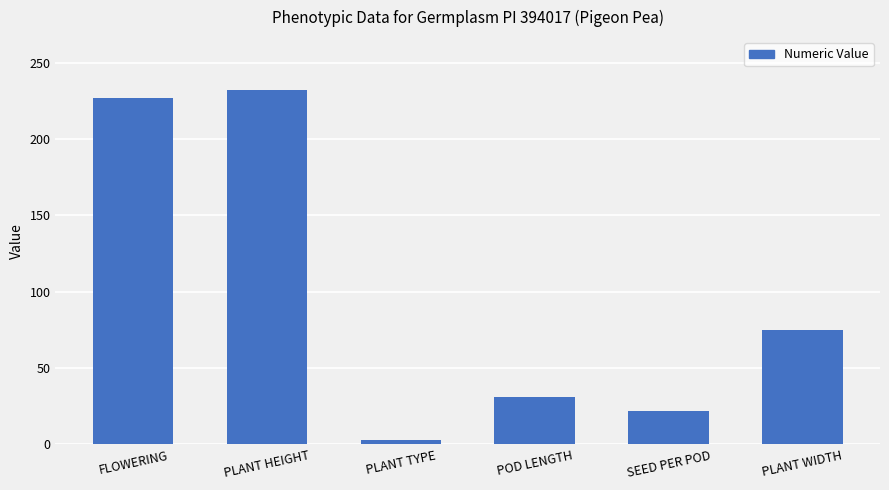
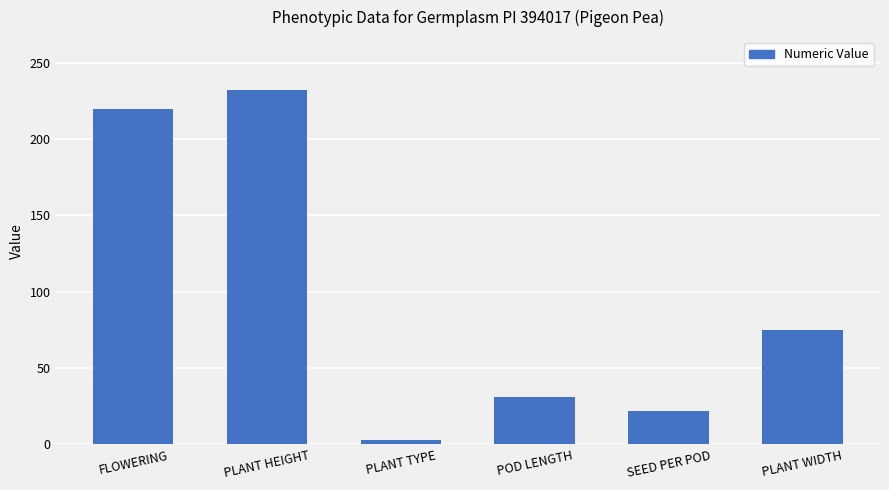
FLOWERING: 227 -> 220
